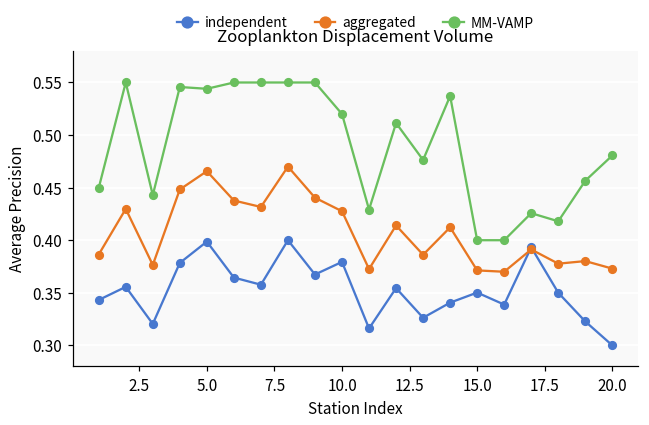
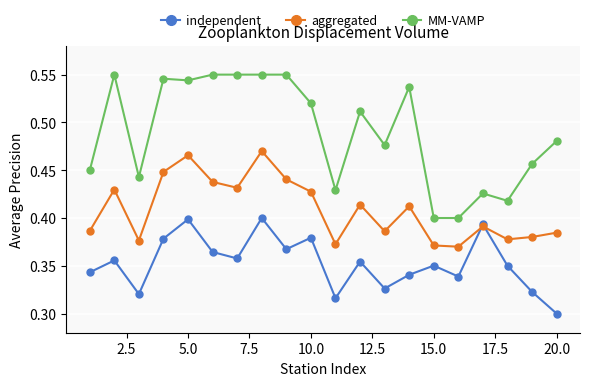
aggregated, 20.0: 0.37 -> 0.38
